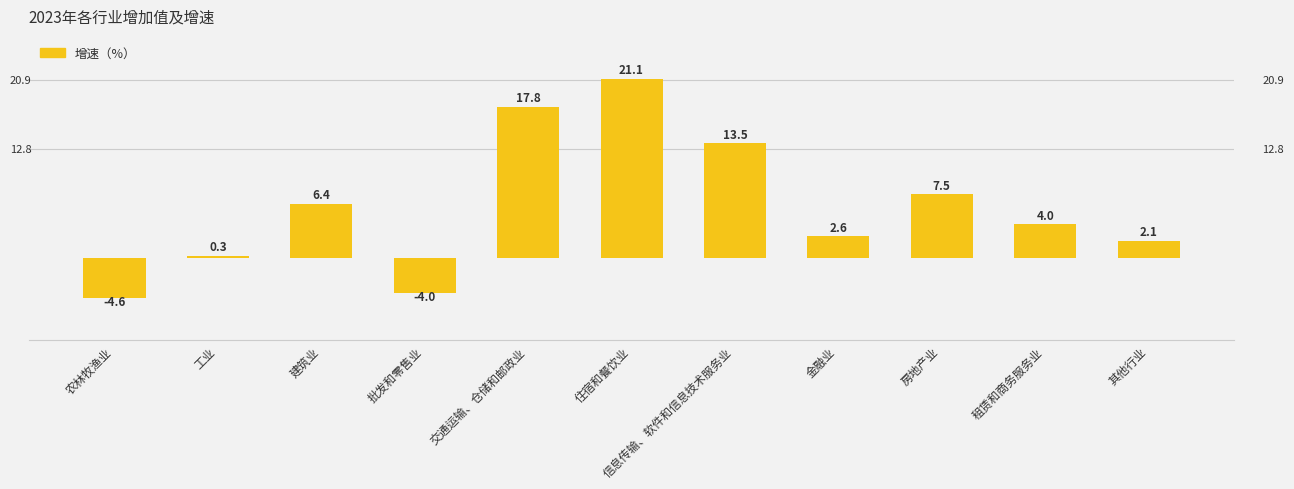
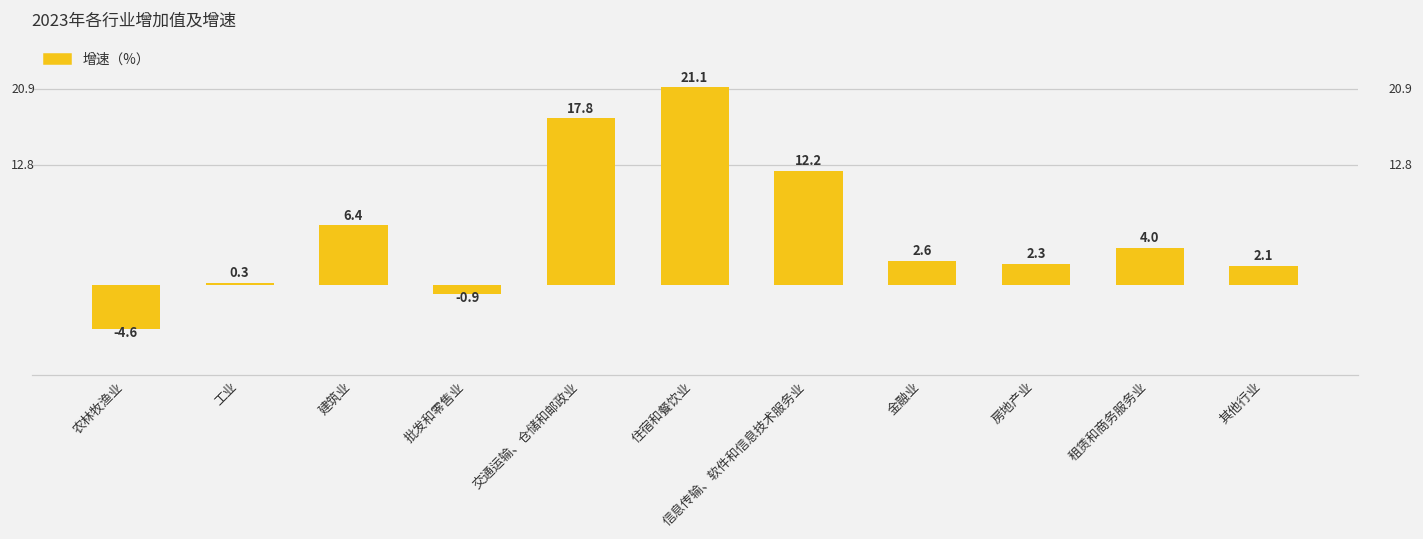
批发和零售业: -4.0 -> -0.9
信息传输、软件和信息技术服务业: 13.5 -> 12.2
房地产业: 7.5 -> 2.3
